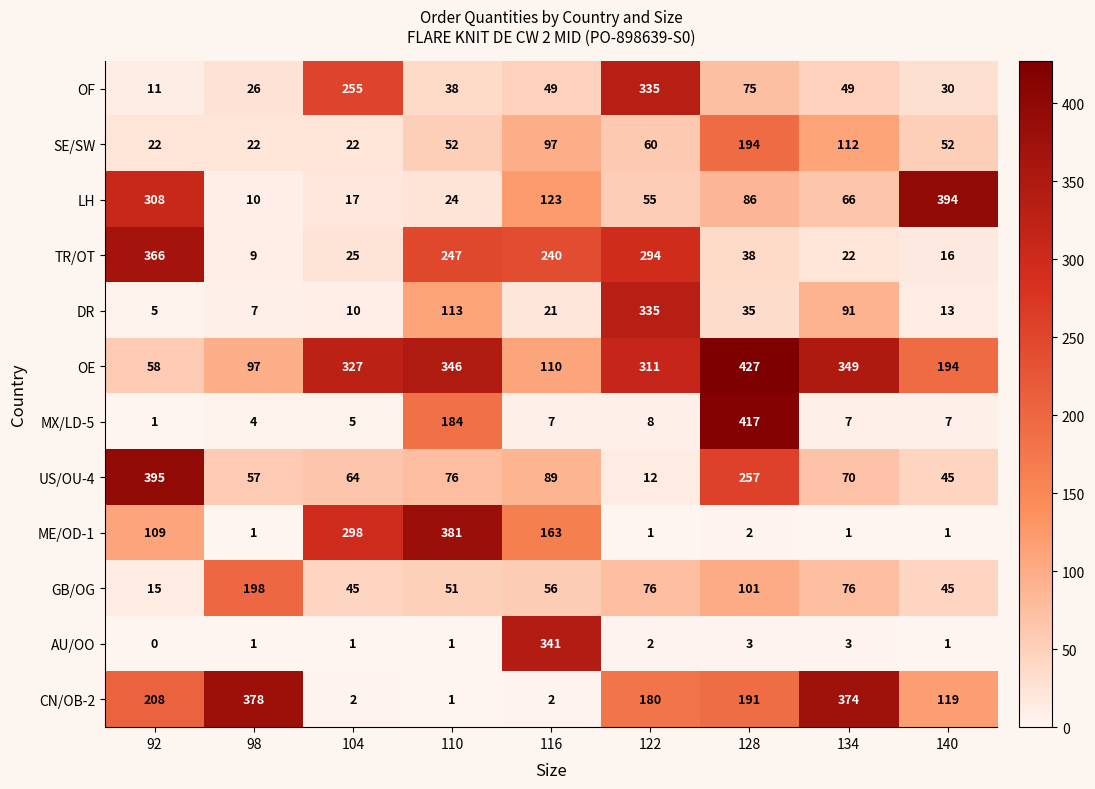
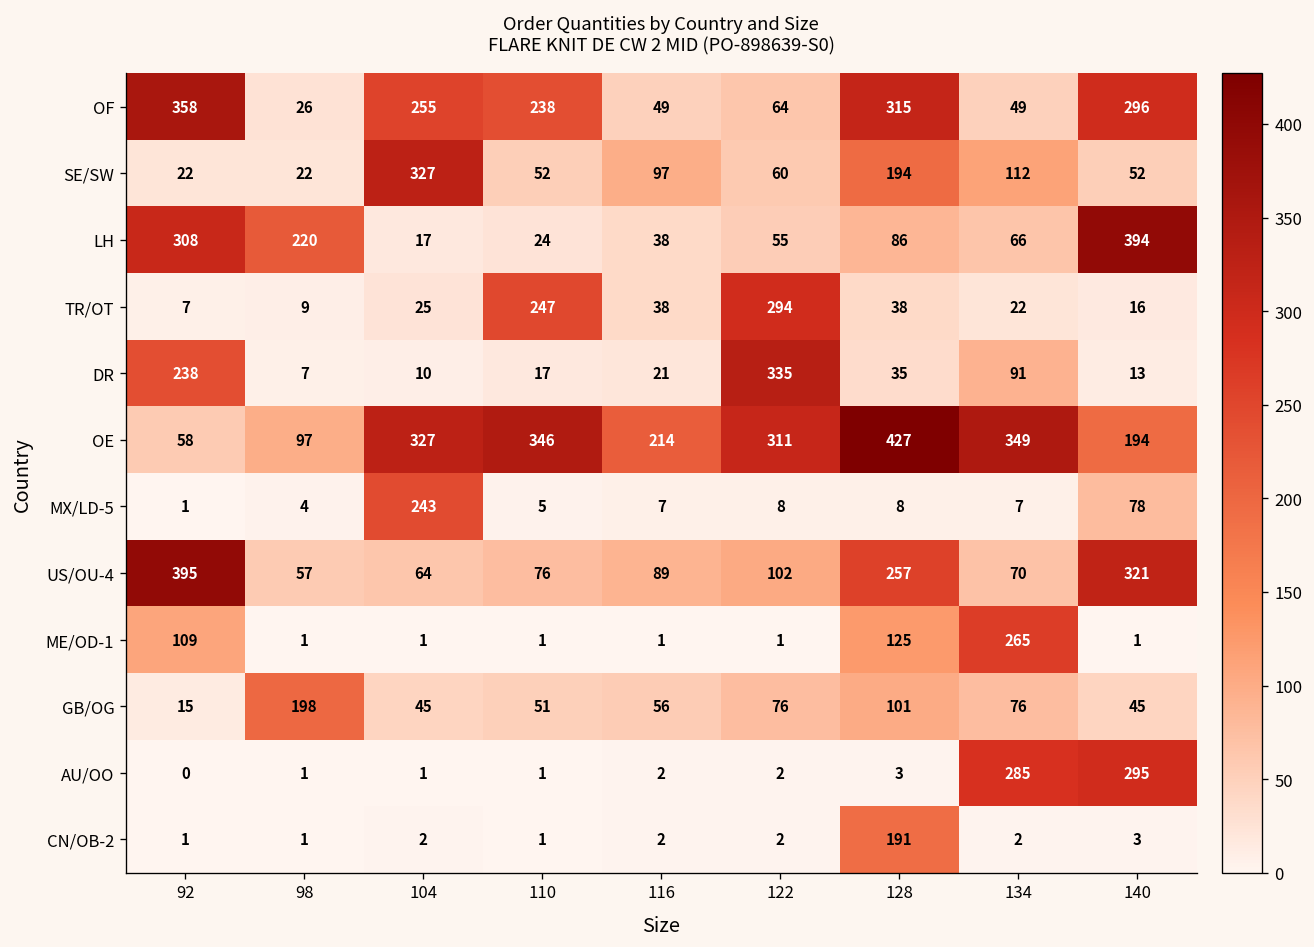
OF, 92: 11 -> 358
OF, 110: 38 -> 238
OF, 122: 335 -> 64
OF, 128: 75 -> 315
OF, 140: 30 -> 296
SE/SW, 104: 22 -> 327
LH, 98: 10 -> 220
LH, 116: 123 -> 38
TR/OT, 92: 366 -> 7
TR/OT, 116: 240 -> 38
DR, 92: 5 -> 238
DR, 110: 113 -> 17
OE, 116: 110 -> 214
MX/LD-5, 104: 5 -> 243
MX/LD-5, 110: 184 -> 5
MX/LD-5, 128: 417 -> 8
MX/LD-5, 140: 7 -> 78
US/OU-4, 122: 12 -> 102
US/OU-4, 140: 45 -> 321
ME/OD-1, 104: 298 -> 1
ME/OD-1, 110: 381 -> 1
ME/OD-1, 116: 163 -> 1
ME/OD-1, 128: 2 -> 125
ME/OD-1, 134: 1 -> 265
AU/OO, 116: 341 -> 2
AU/OO, 134: 3 -> 285
AU/OO, 140: 1 -> 295
CN/OB-2, 92: 208 -> 1
CN/OB-2, 98: 378 -> 1
CN/OB-2, 122: 180 -> 2
CN/OB-2, 134: 374 -> 2
CN/OB-2, 140: 119 -> 3
